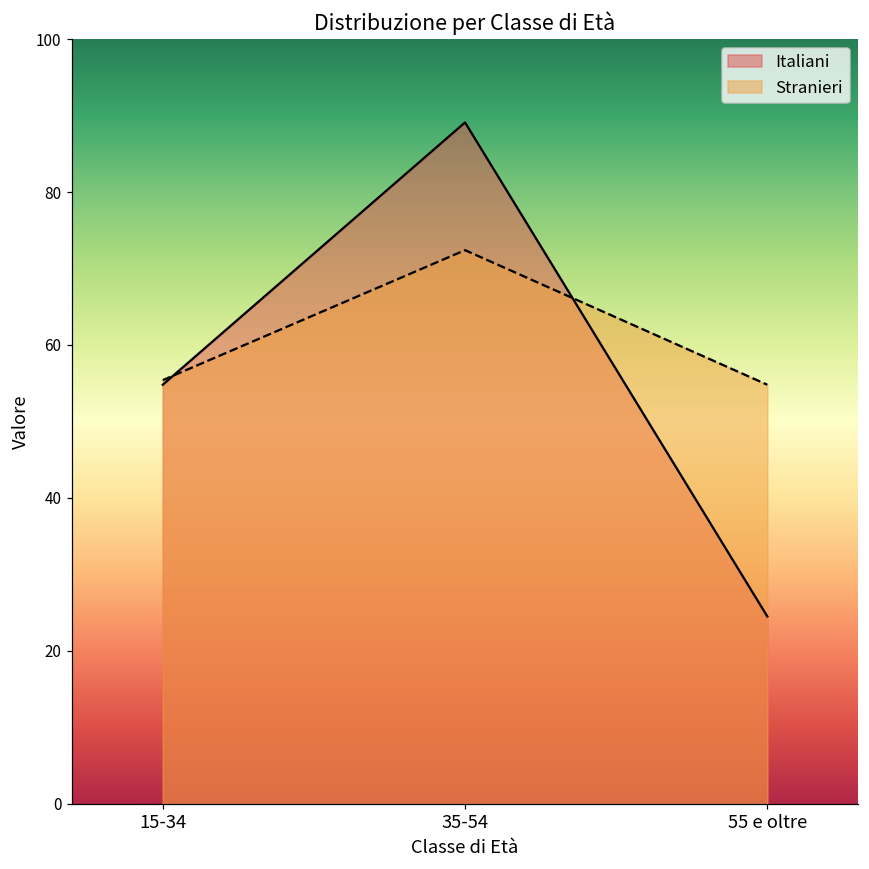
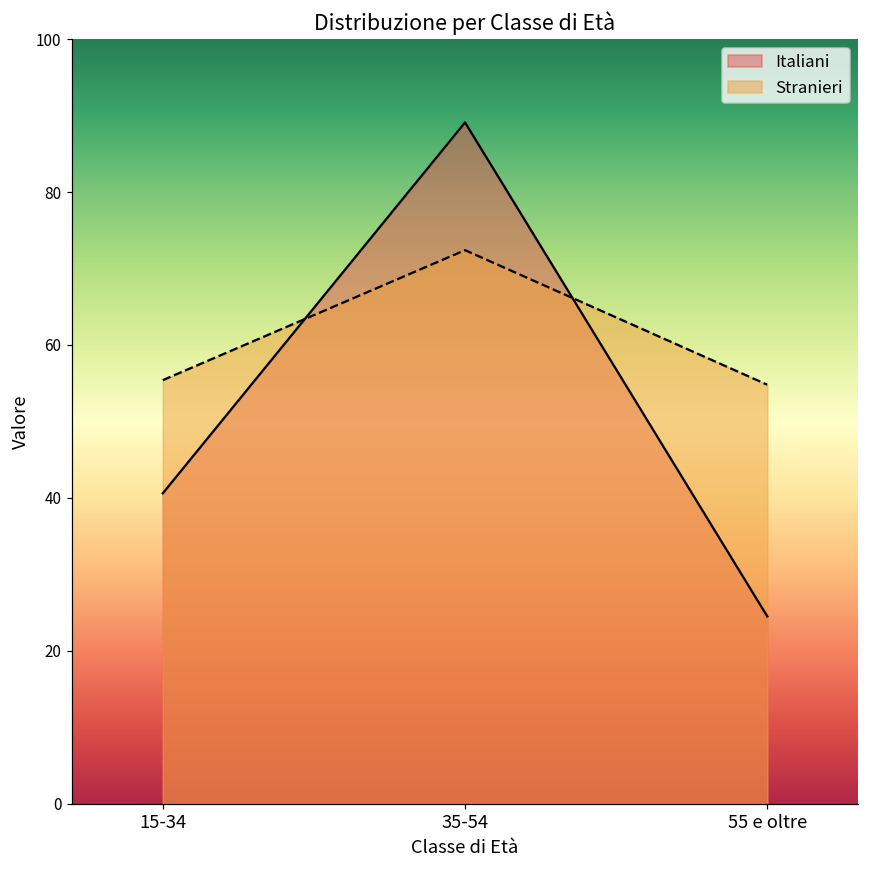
Italiani, 15-34: 55 -> 41
